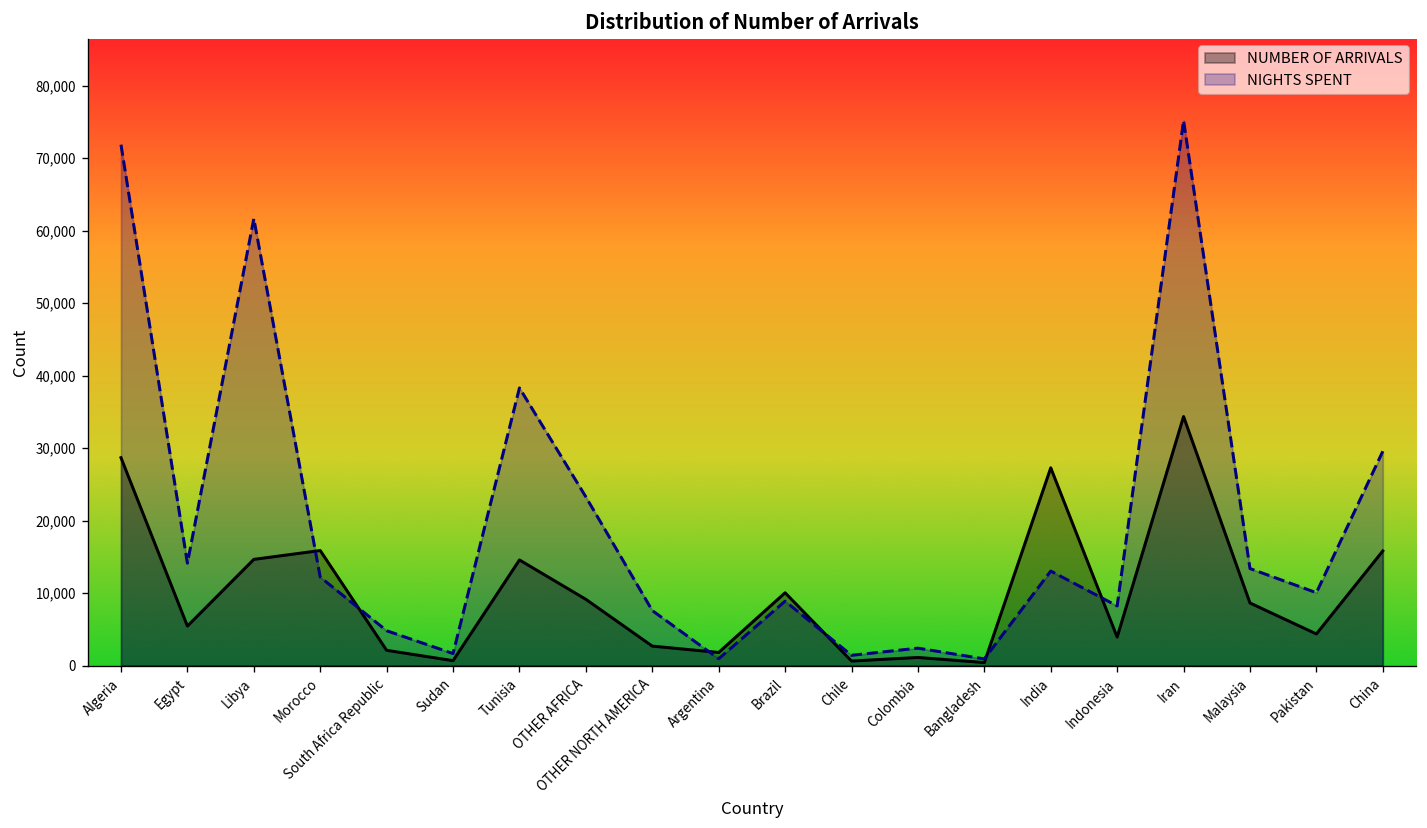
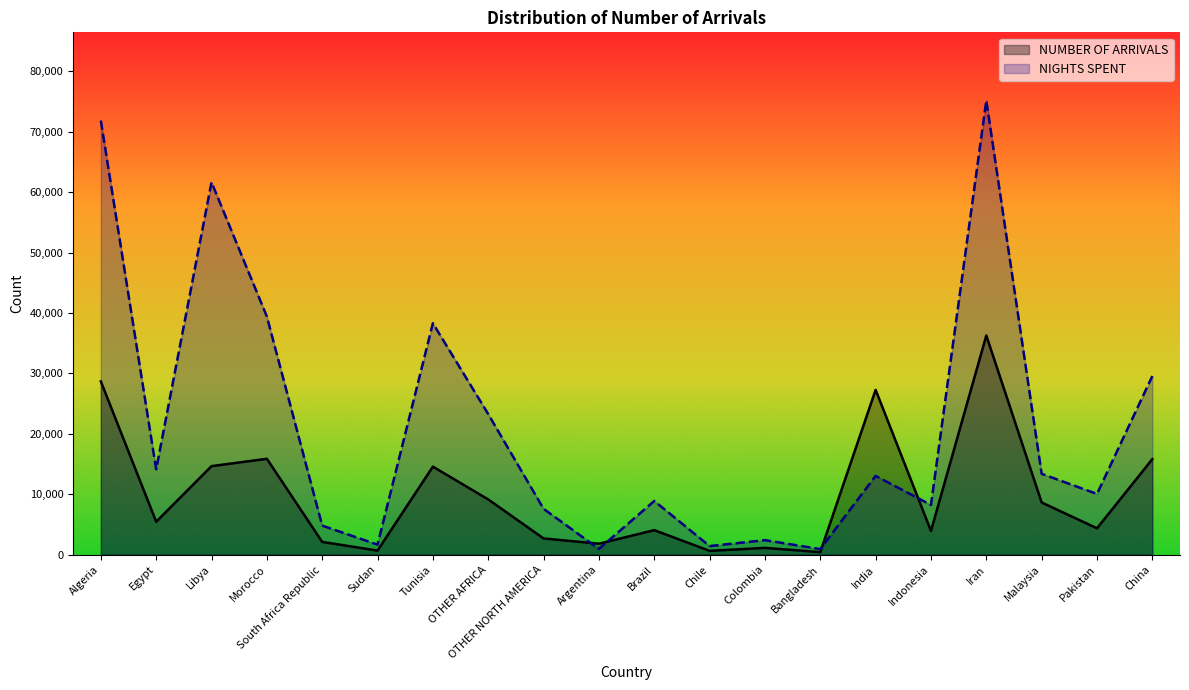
NIGHTS SPENT, Morocco: 12,000 -> 39,000
NUMBER OF ARRIVALS, Brazil: 10,000 -> 4,000
NUMBER OF ARRIVALS, Iran: 34,000 -> 36,000
